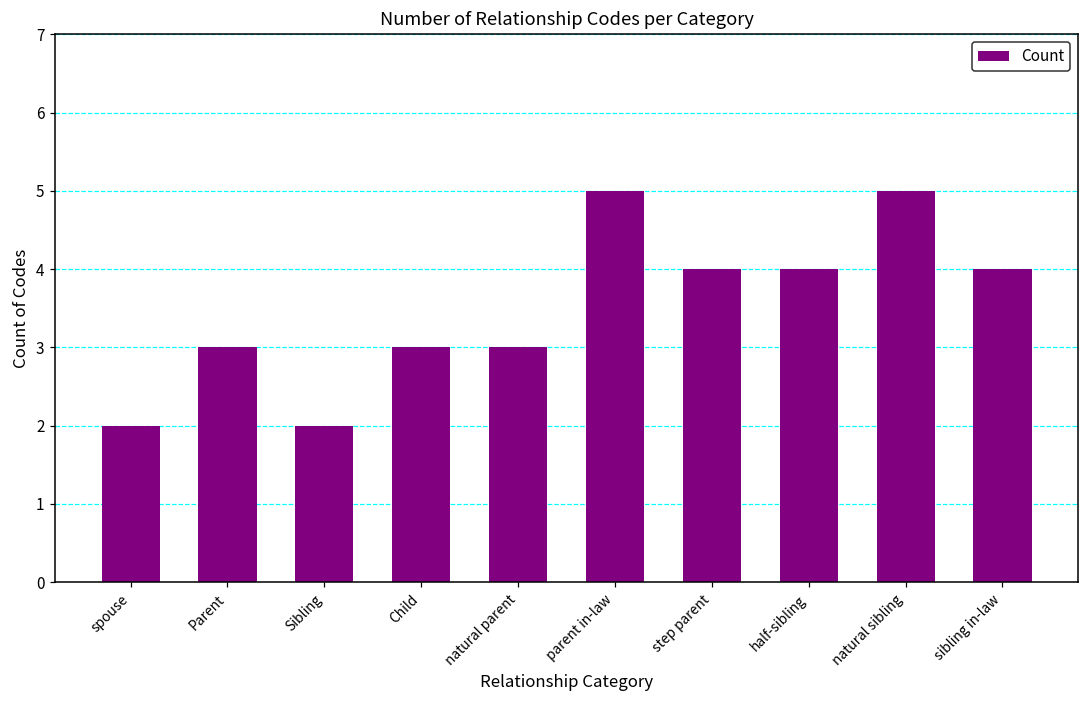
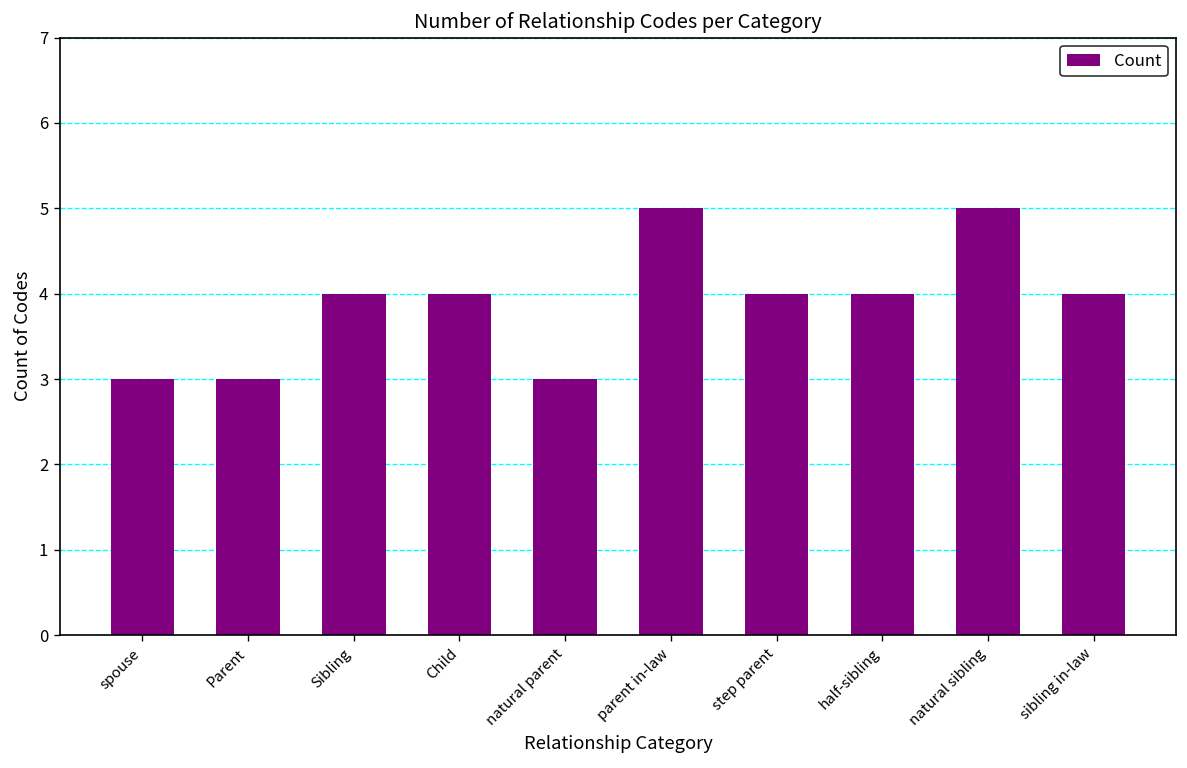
spouse: 2 -> 3
Sibling: 2 -> 4
Child: 3 -> 4
